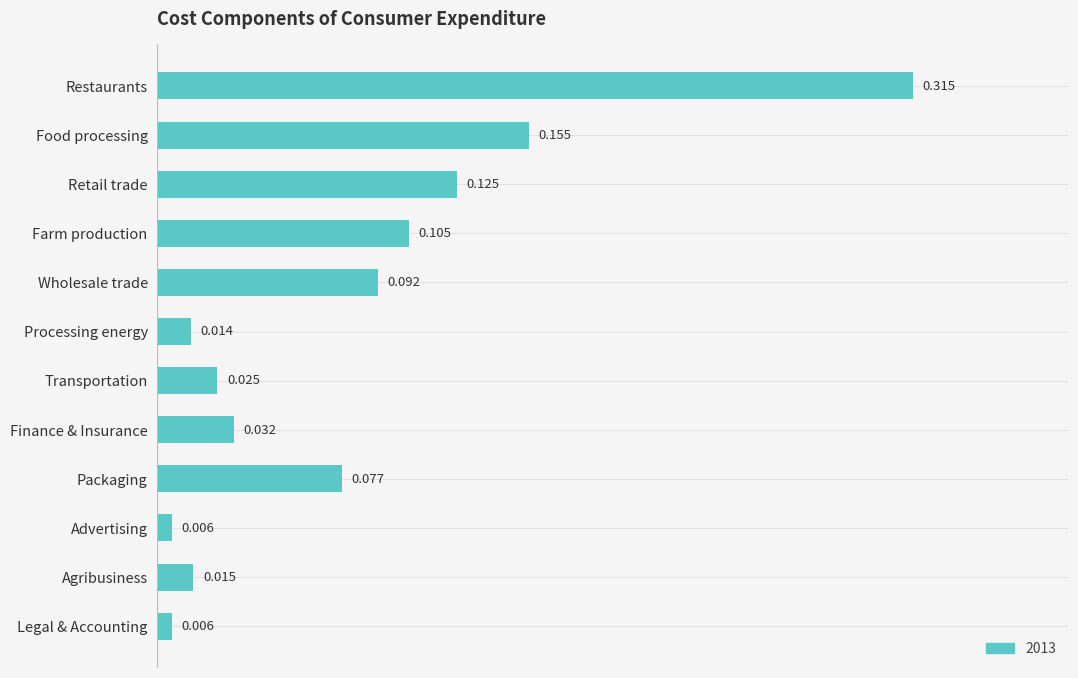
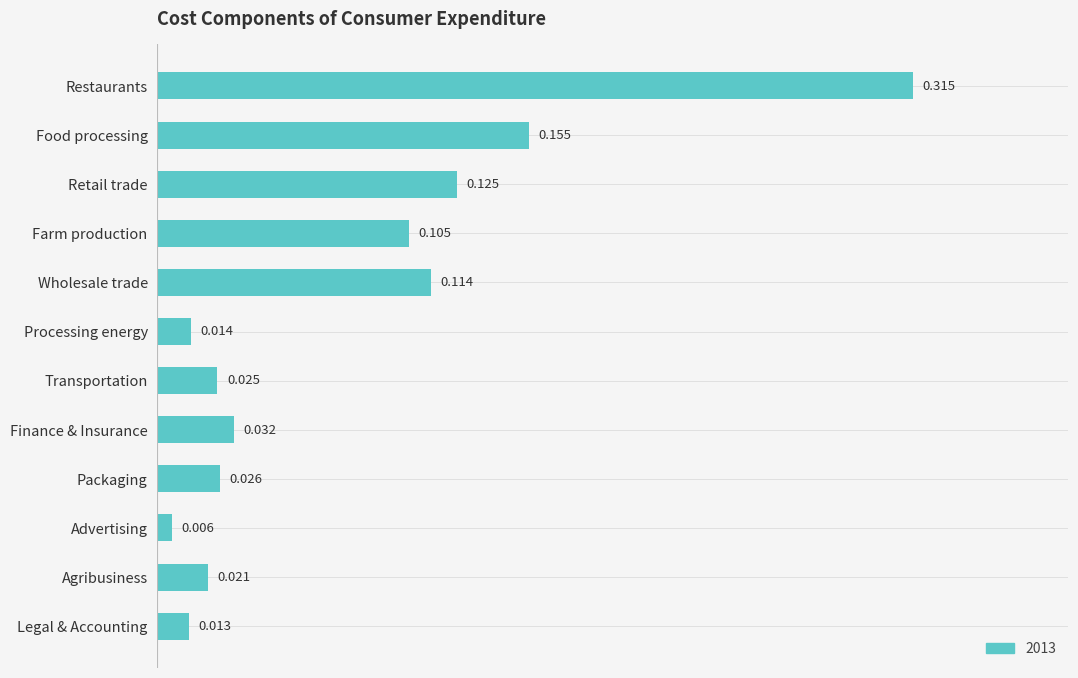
Wholesale trade: 0.092 -> 0.114
Packaging: 0.077 -> 0.026
Agribusiness: 0.015 -> 0.021
Legal & Accounting: 0.006 -> 0.013
